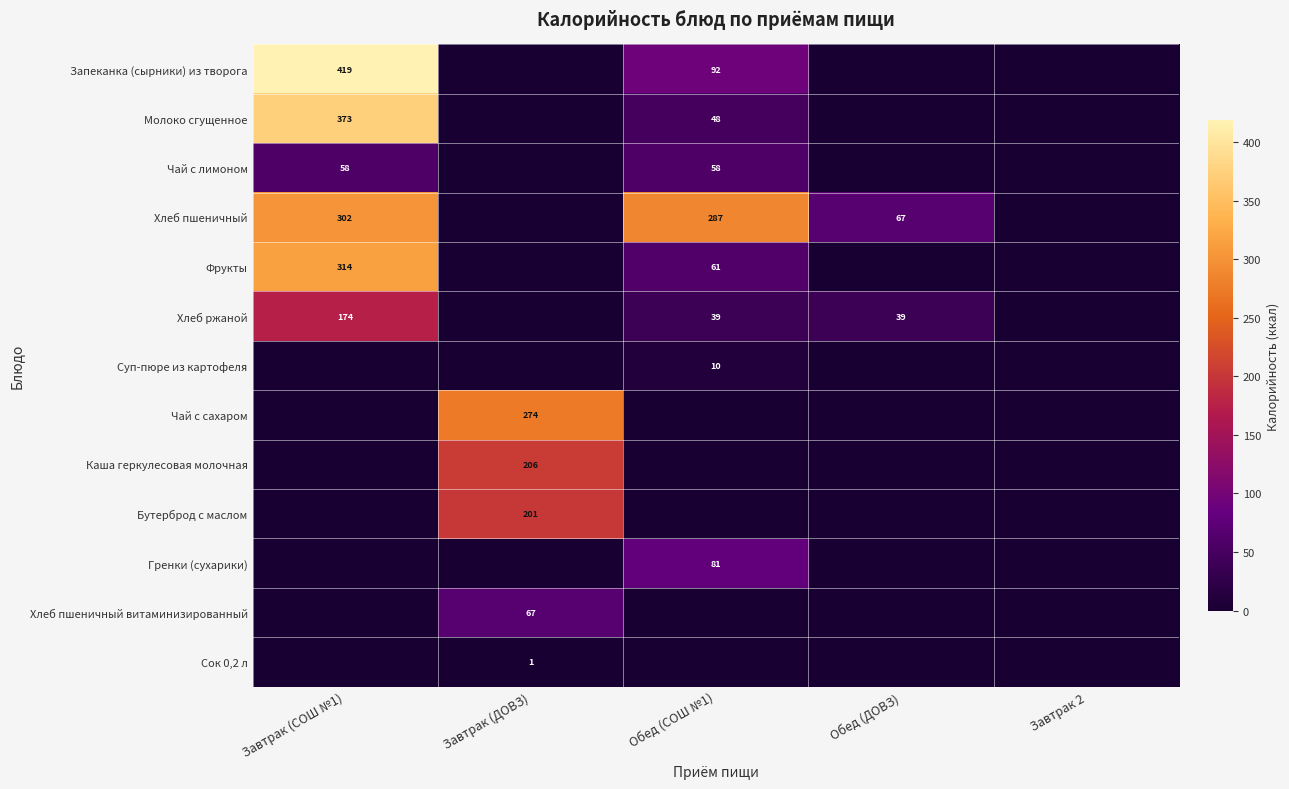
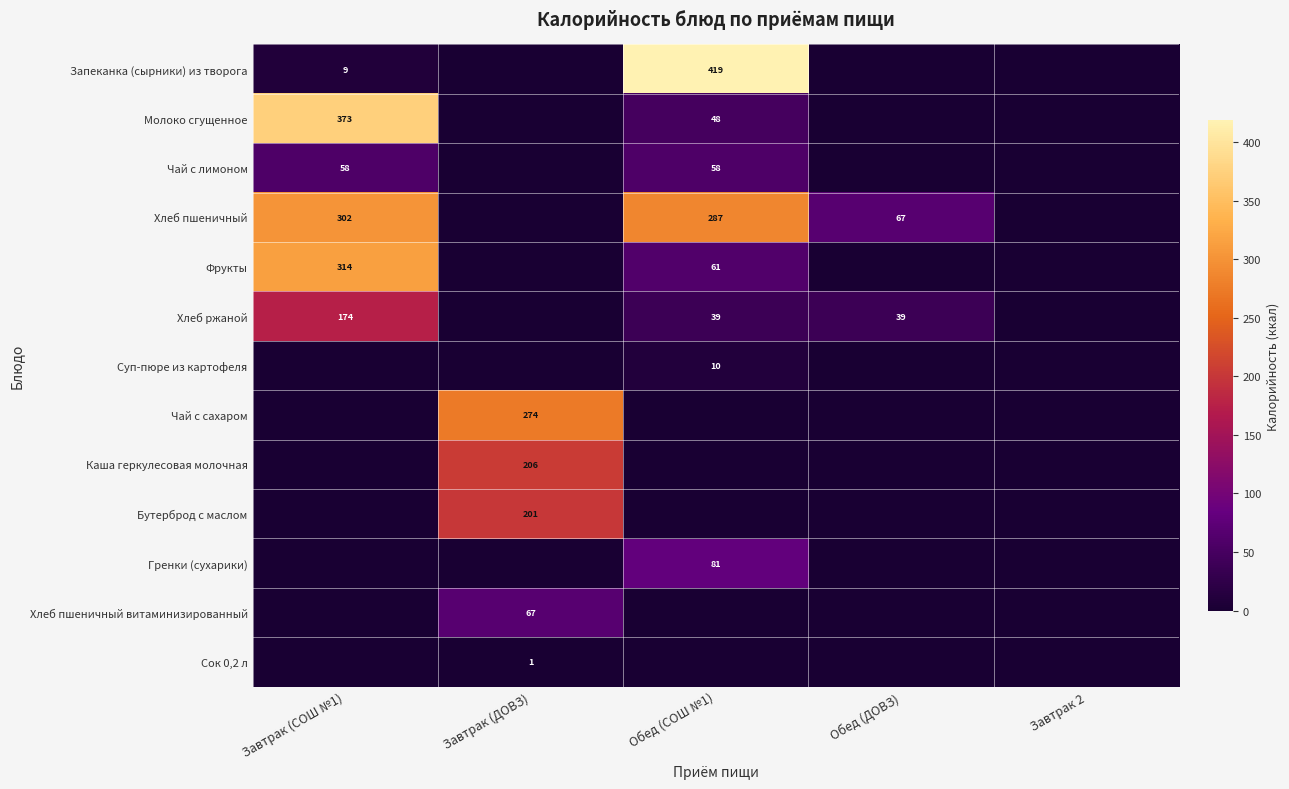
Запеканка (сырники) из творога, Завтрак (СОШ №1): 419 -> 9
Запеканка (сырники) из творога, Обед (СОШ №1): 92 -> 419
